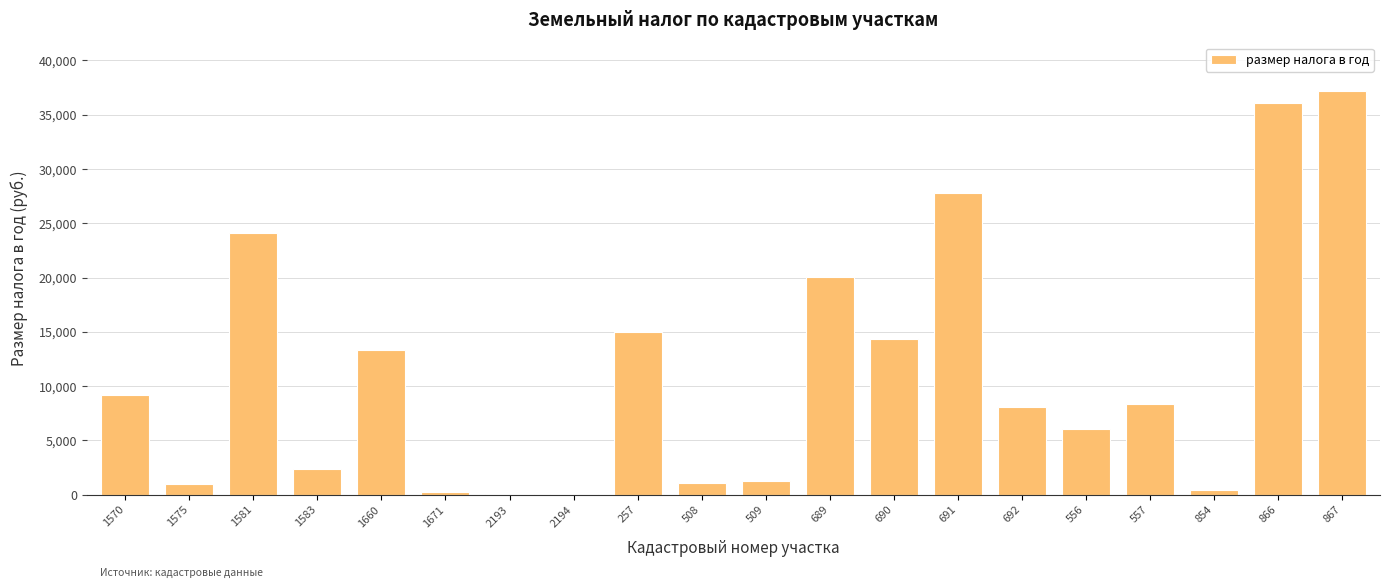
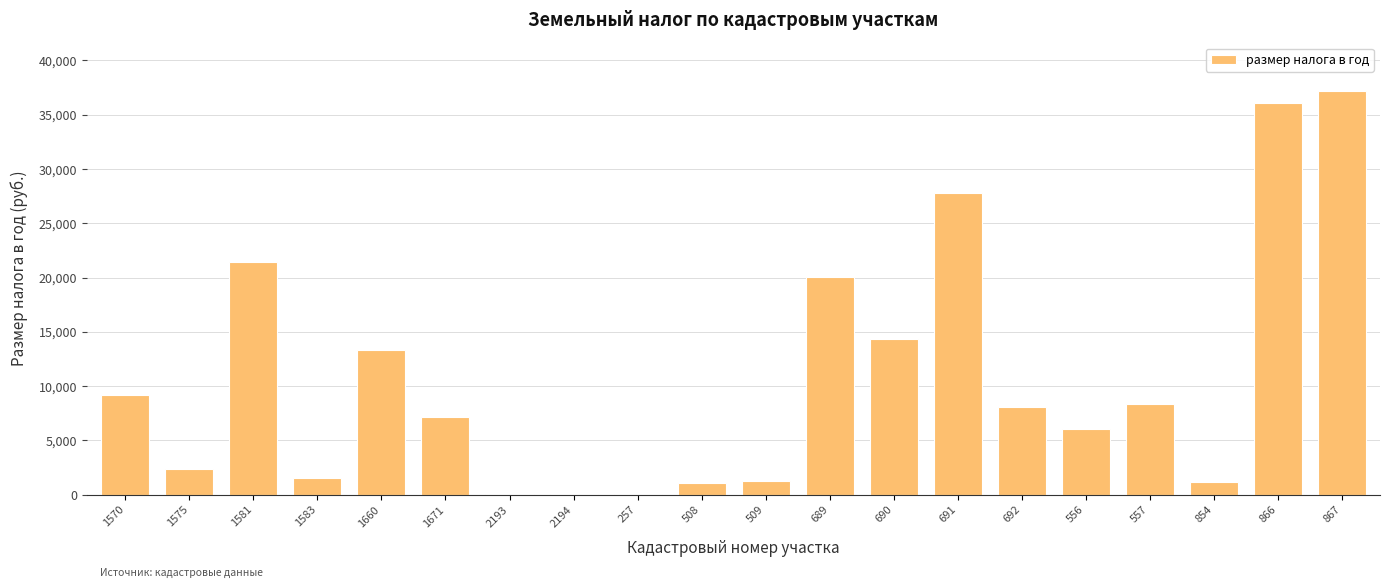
1575: 1,000 -> 2,400
1581: 24,100 -> 21,400
1583: 2,400 -> 1,600
1671: 300 -> 7,200
257: 15,000 -> 0
854: 400 -> 1,100
